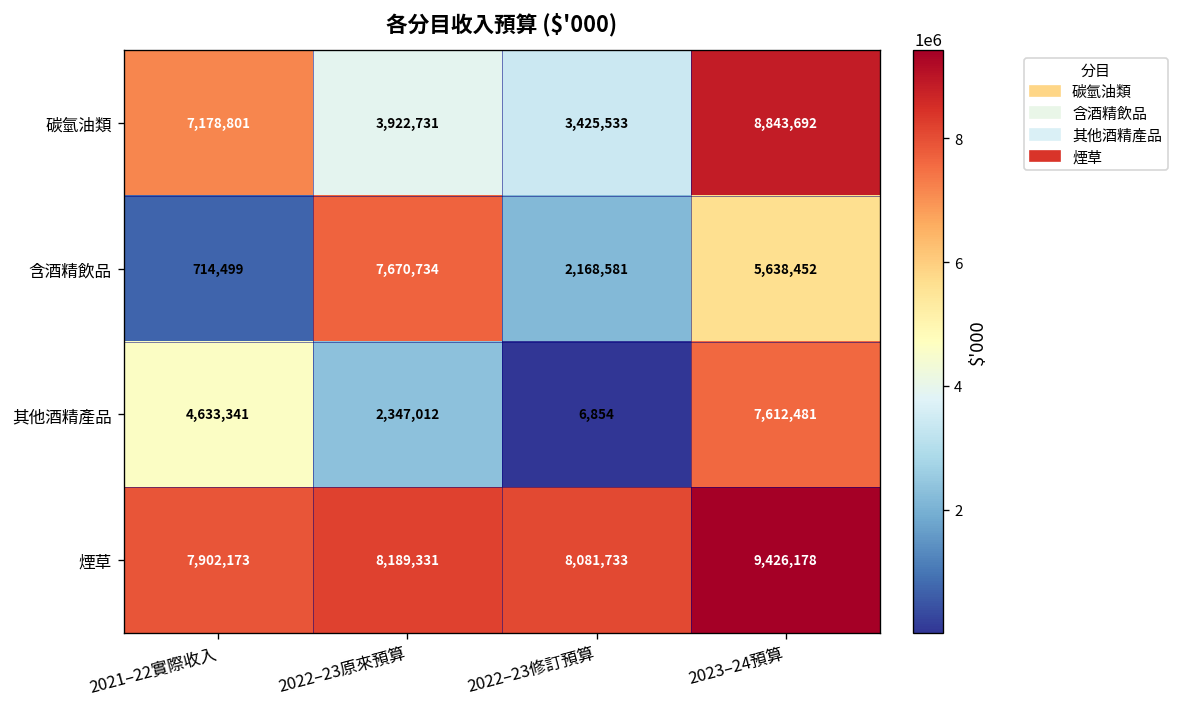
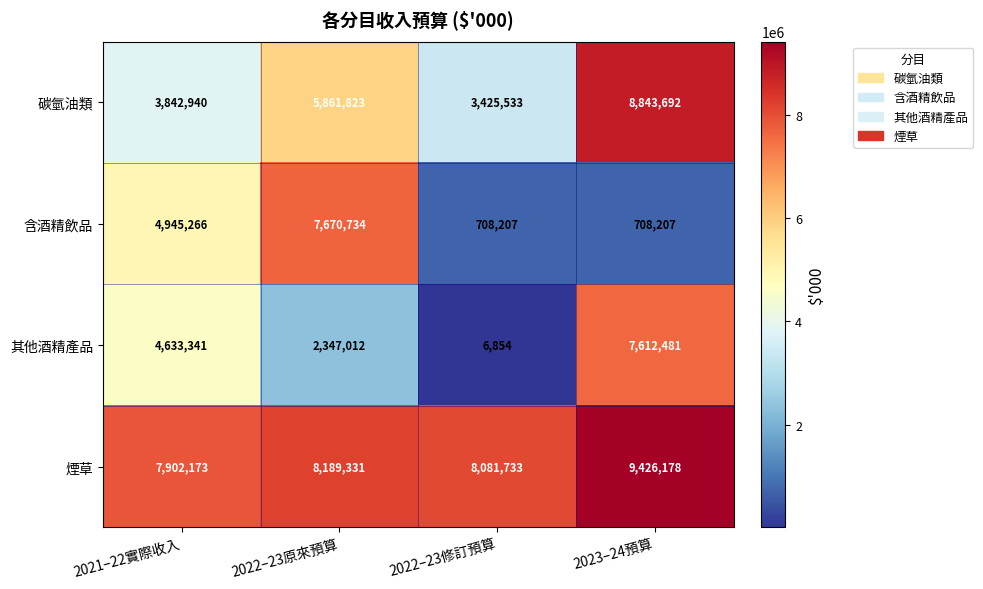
碳氫油類, 2021–22實際收入: 7,178,801 -> 3,842,940
碳氫油類, 2022–23原來預算: 3,922,731 -> 5,861,823
含酒精飲品, 2021–22實際收入: 714,499 -> 4,945,266
含酒精飲品, 2022–23修訂預算: 2,168,581 -> 708,207
含酒精飲品, 2023–24預算: 5,638,452 -> 708,207
